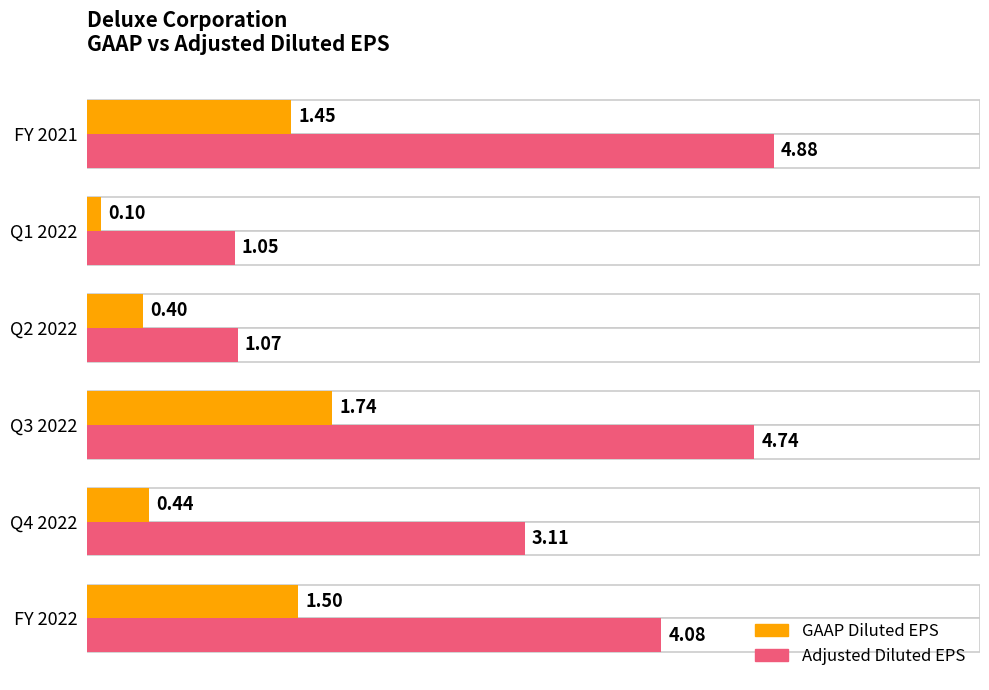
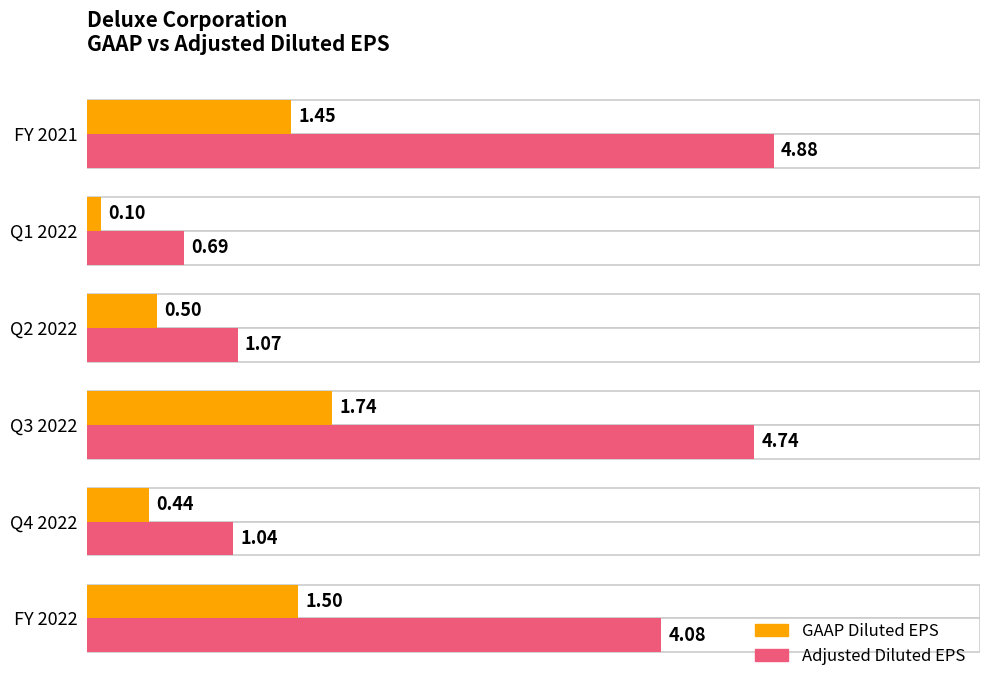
Adjusted Diluted EPS, Q1 2022: 1.05 -> 0.69
GAAP Diluted EPS, Q2 2022: 0.40 -> 0.50
Adjusted Diluted EPS, Q4 2022: 3.11 -> 1.04
